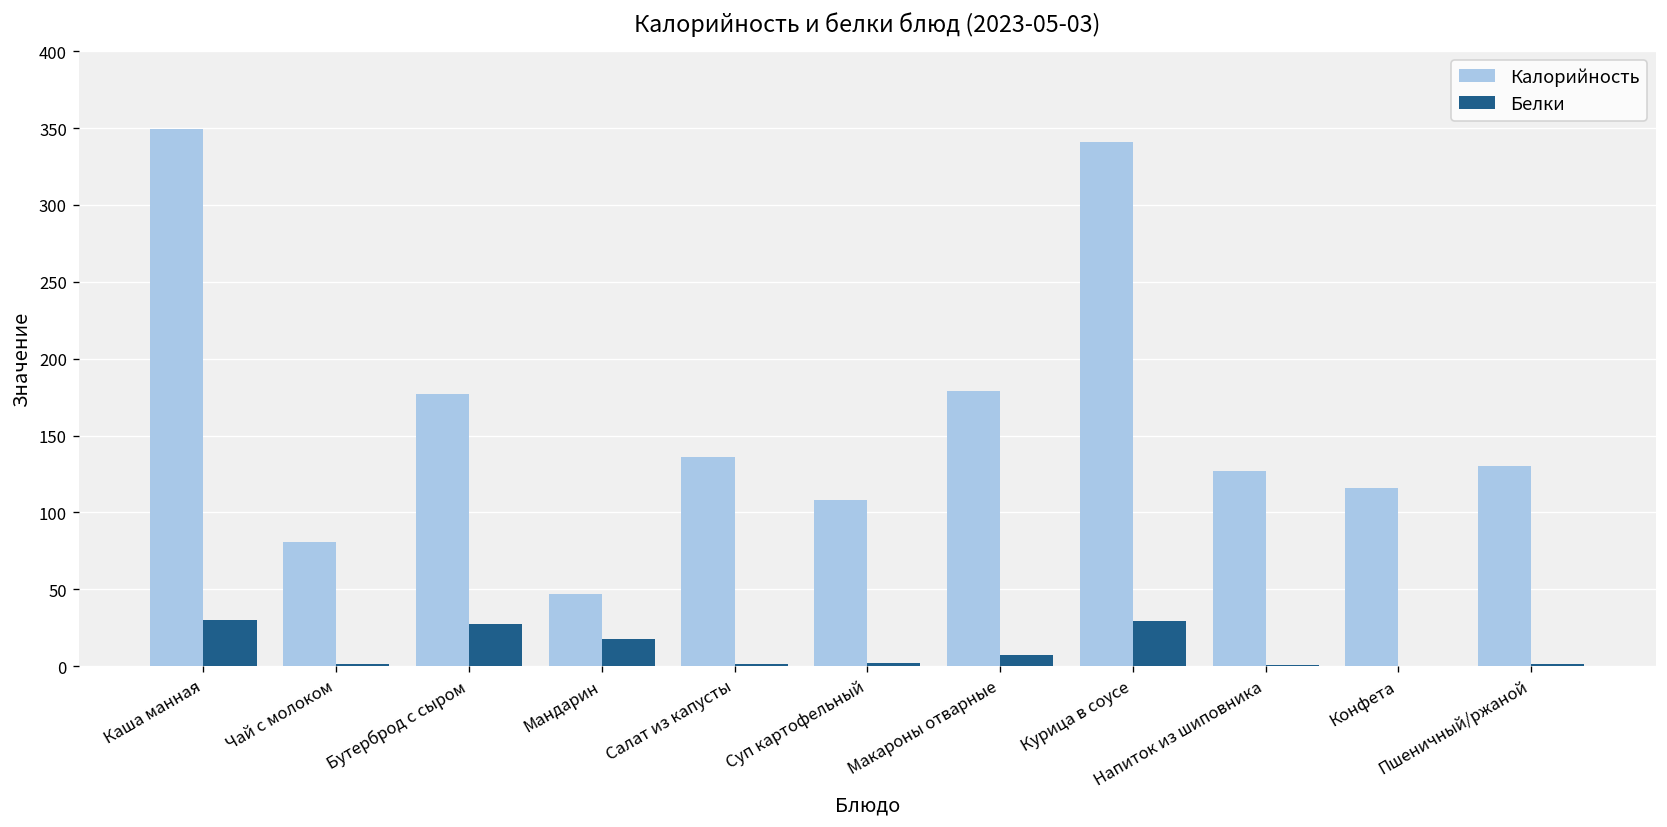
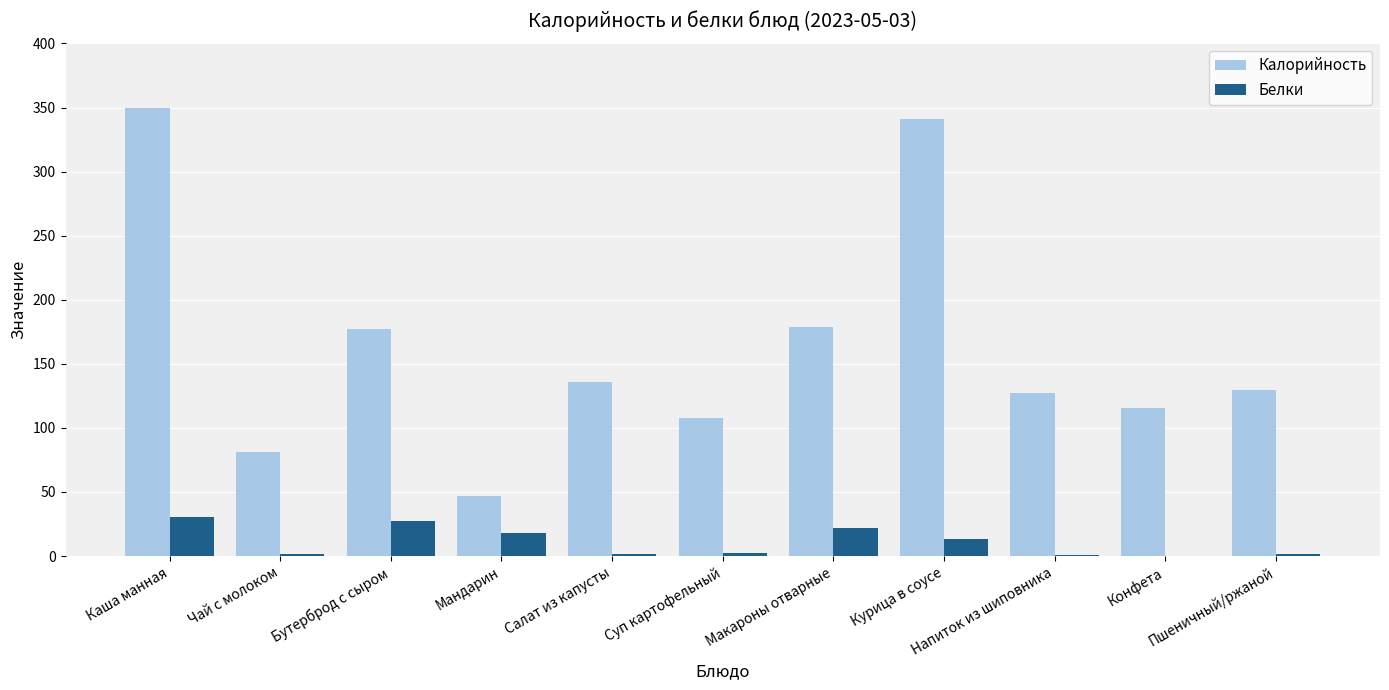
Белки, Макароны отварные: 8 -> 22
Белки, Курица в соусе: 29 -> 14
